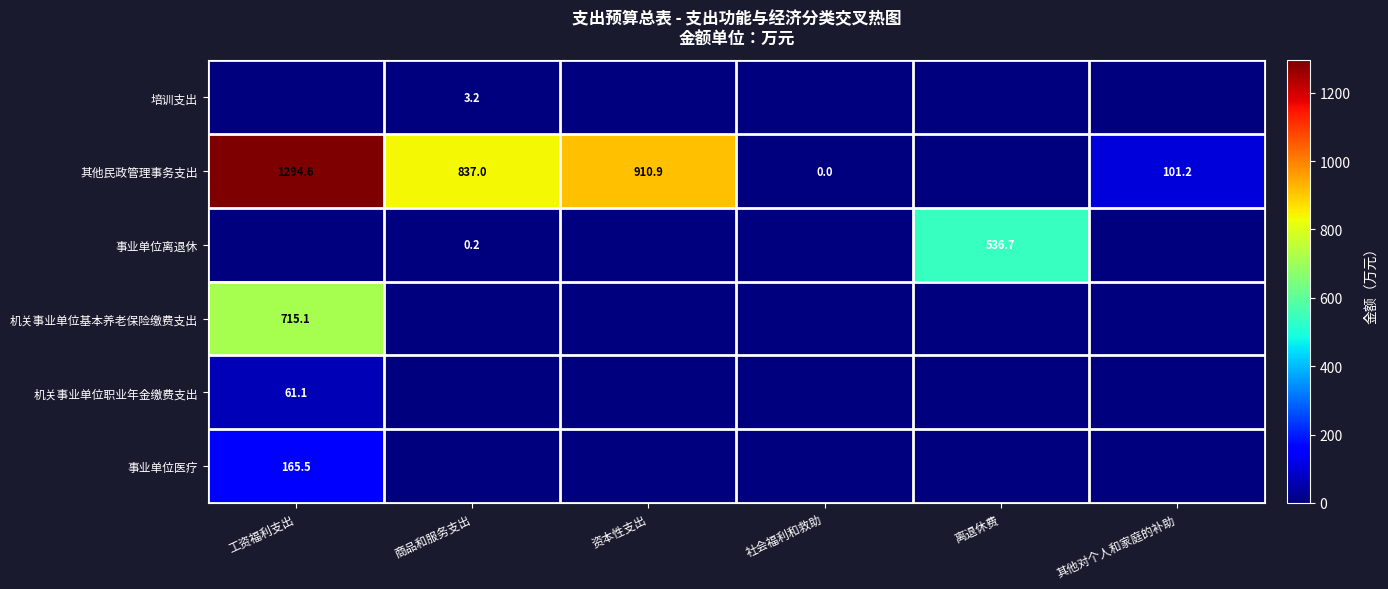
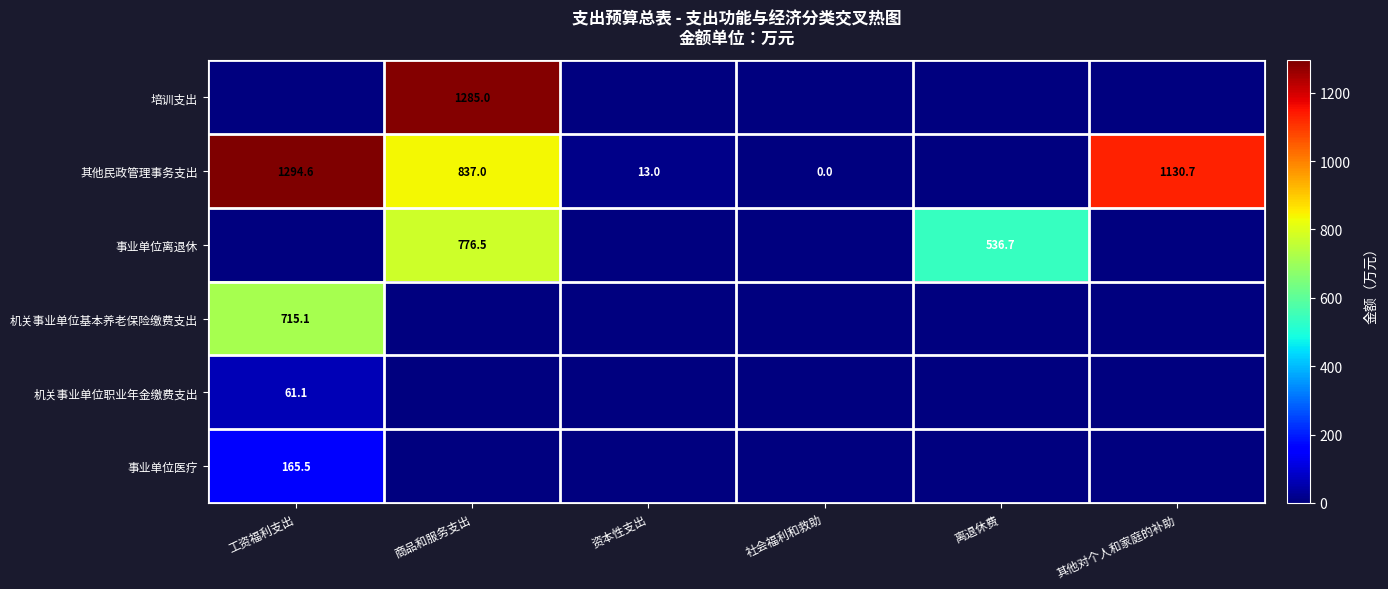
培训支出, 商品和服务支出: 3.2 -> 1285.0
其他民政管理事务支出, 资本性支出: 910.9 -> 13.0
其他民政管理事务支出, 其他对个人和家庭的补助: 101.2 -> 1130.7
事业单位离退休, 商品和服务支出: 0.2 -> 776.5
